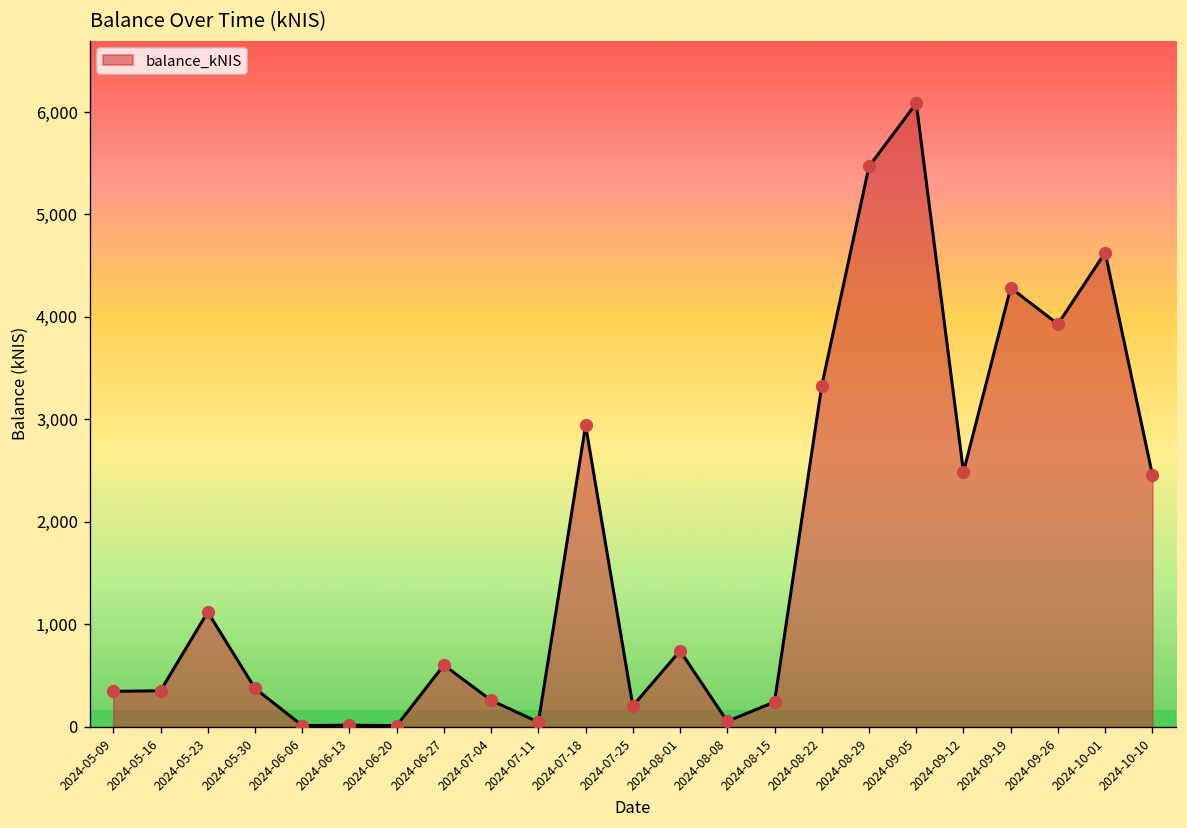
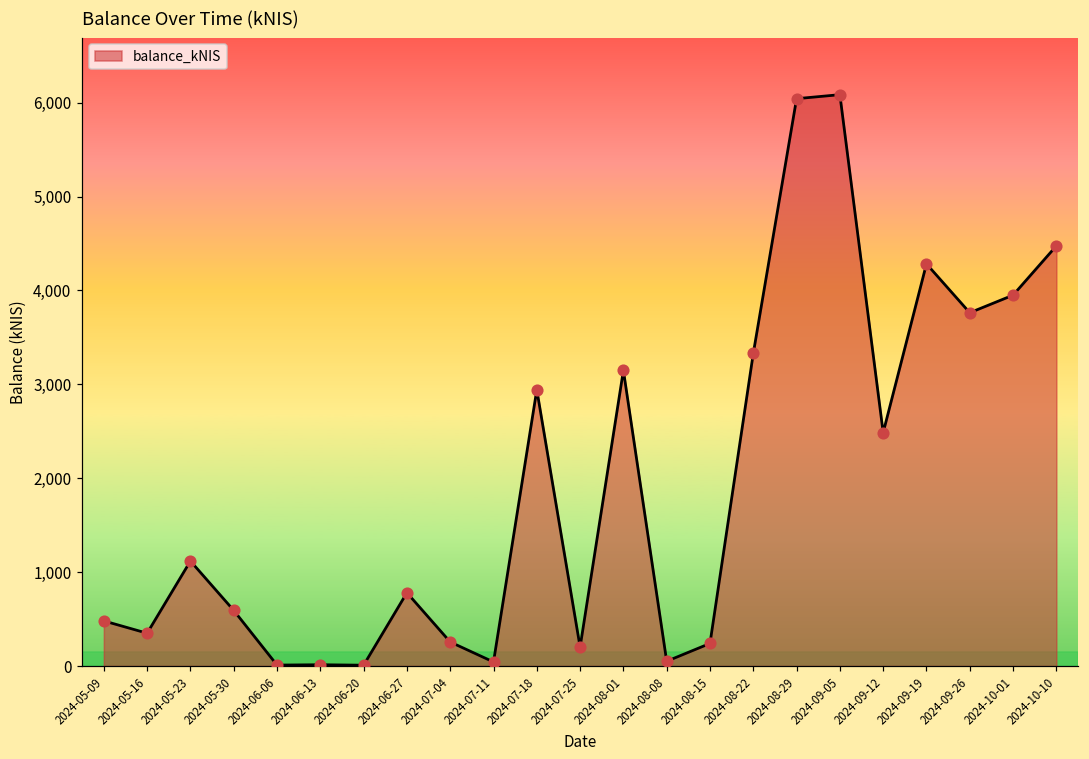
2024-05-09: 300 -> 500
2024-05-30: 400 -> 600
2024-06-27: 600 -> 800
2024-08-01: 700 -> 3,100
2024-08-29: 5,500 -> 6,000
2024-09-26: 3,900 -> 3,800
2024-10-01: 4,600 -> 3,900
2024-10-10: 2,500 -> 4,500
